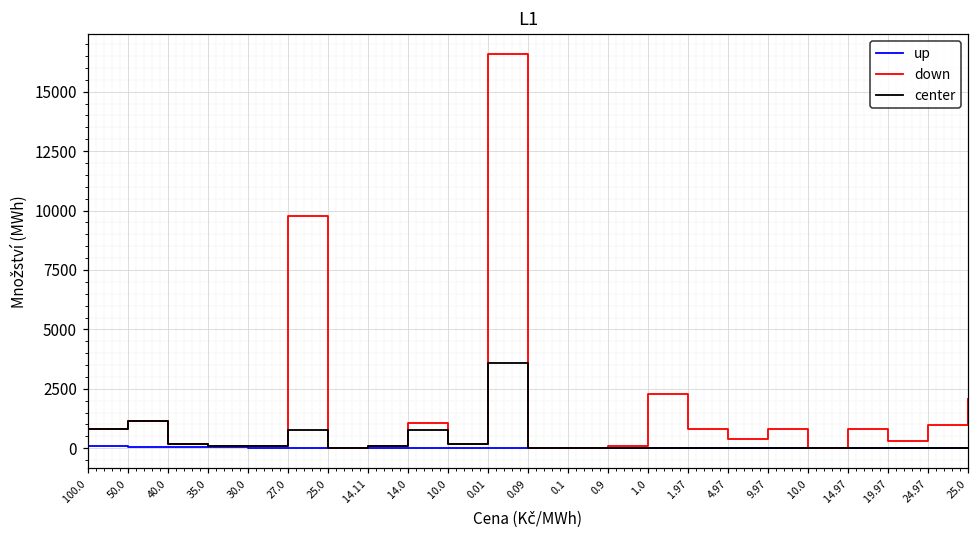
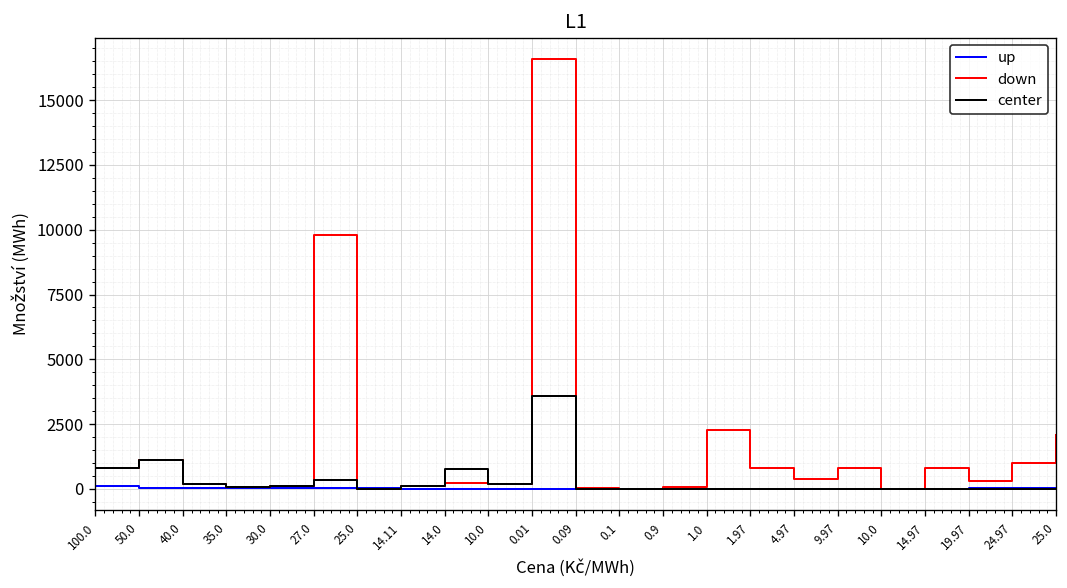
center, 27.0: 800 -> 400
down, 14.0: 1100 -> 200
